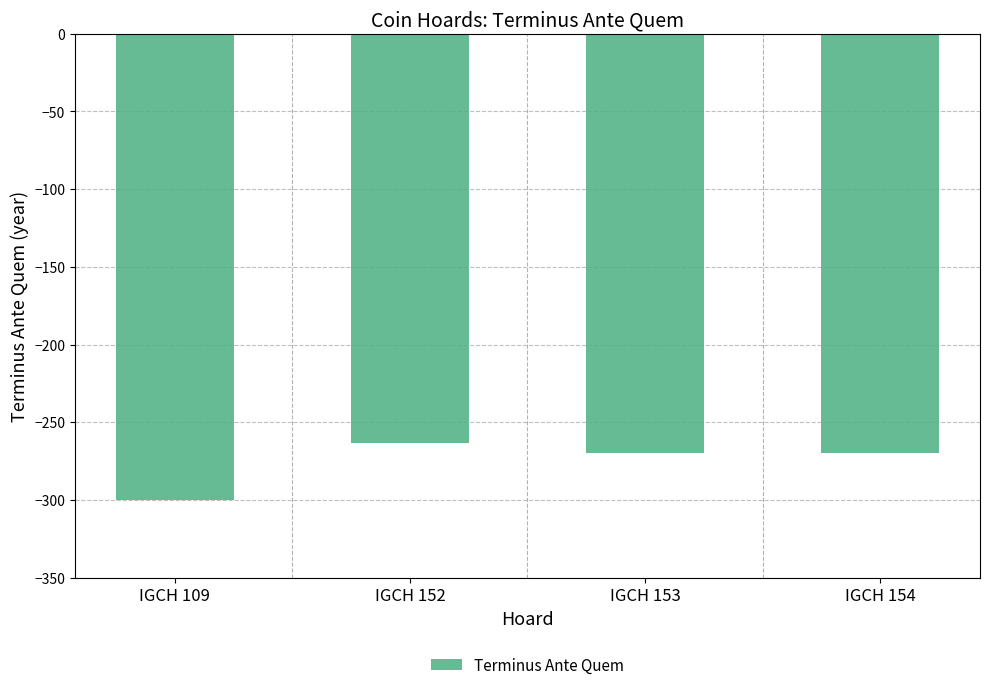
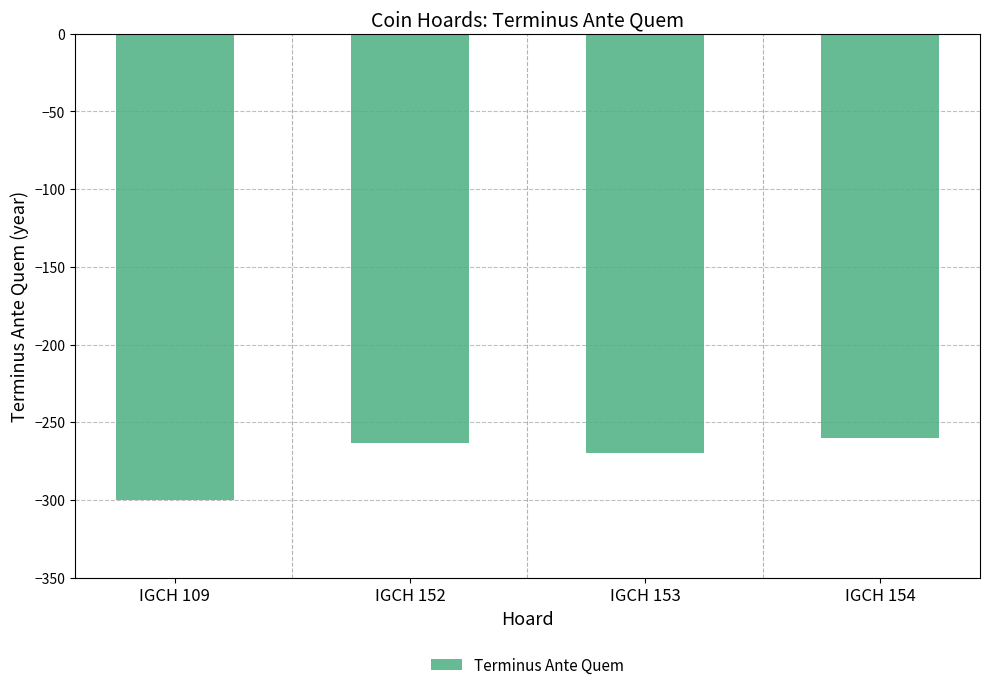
IGCH 154: -270 -> -260
